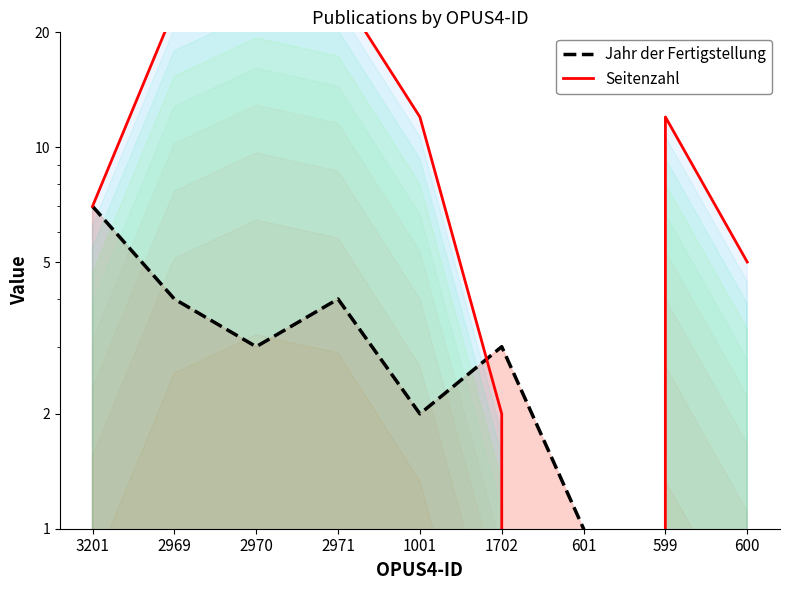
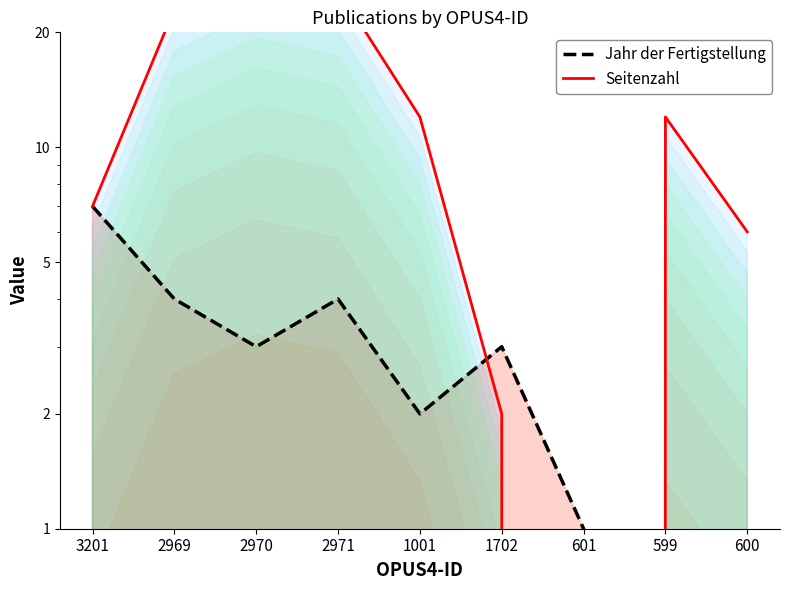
Seitenzahl, 600: 5 -> 6
